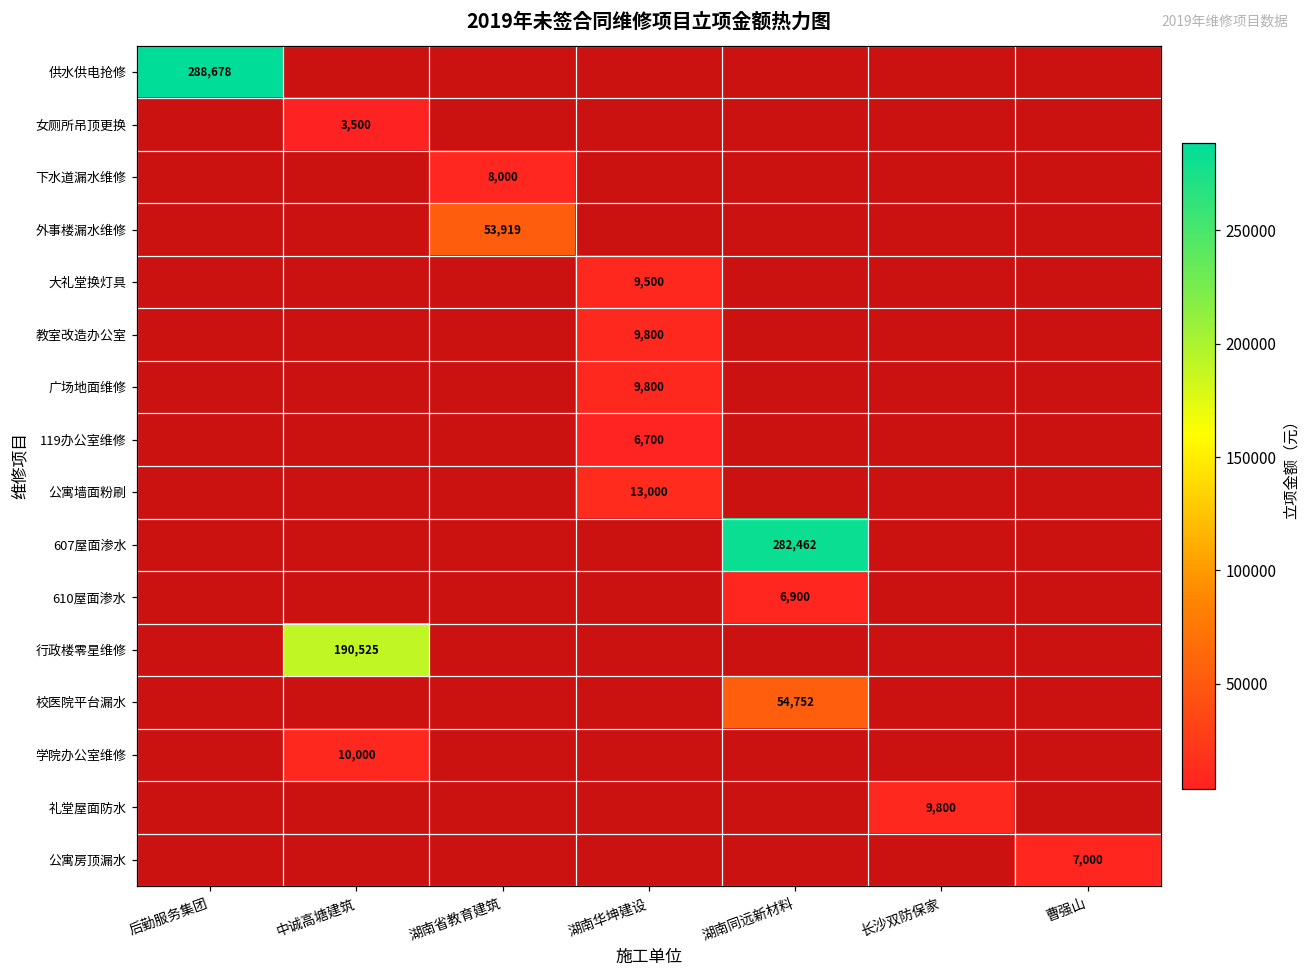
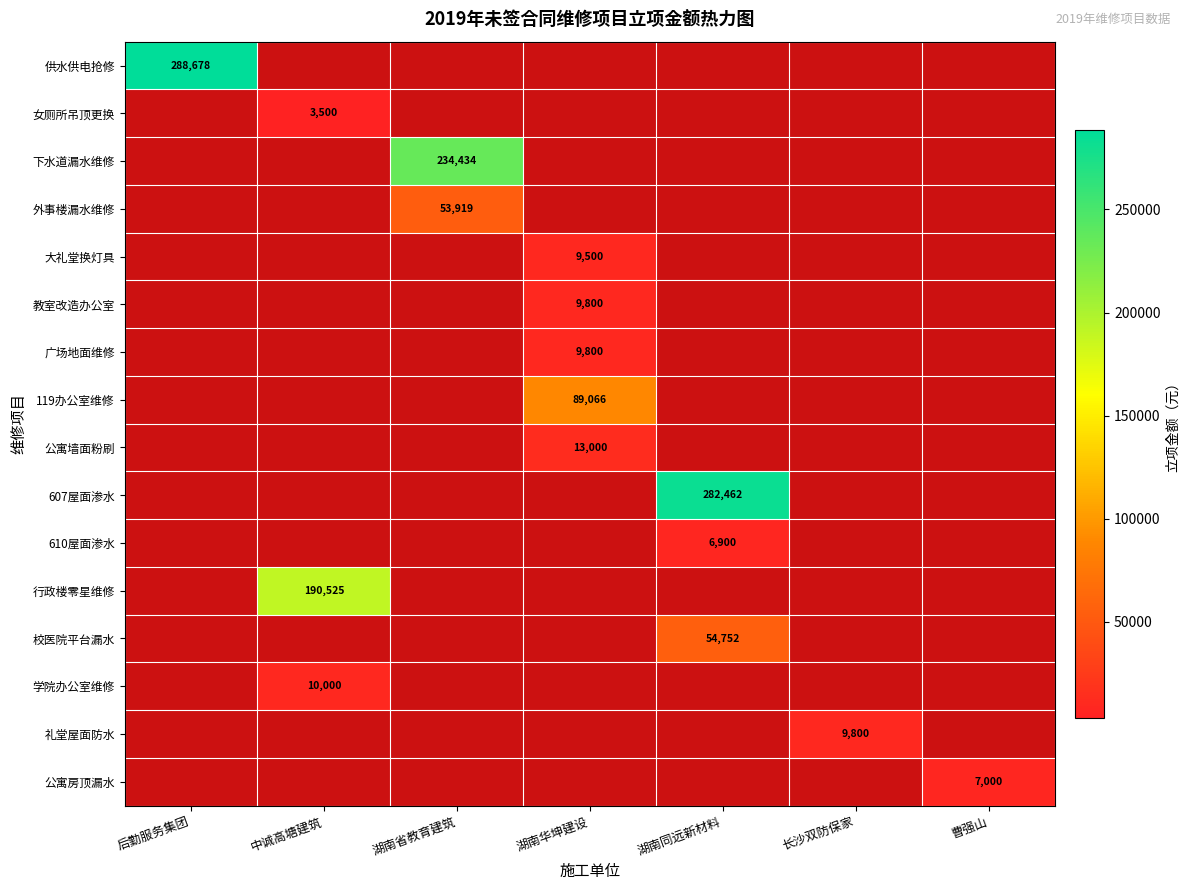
下水道漏水维修, 湖南省教育建筑: 8,000 -> 234,434
119办公室维修, 湖南华坤建设: 6,700 -> 89,066
